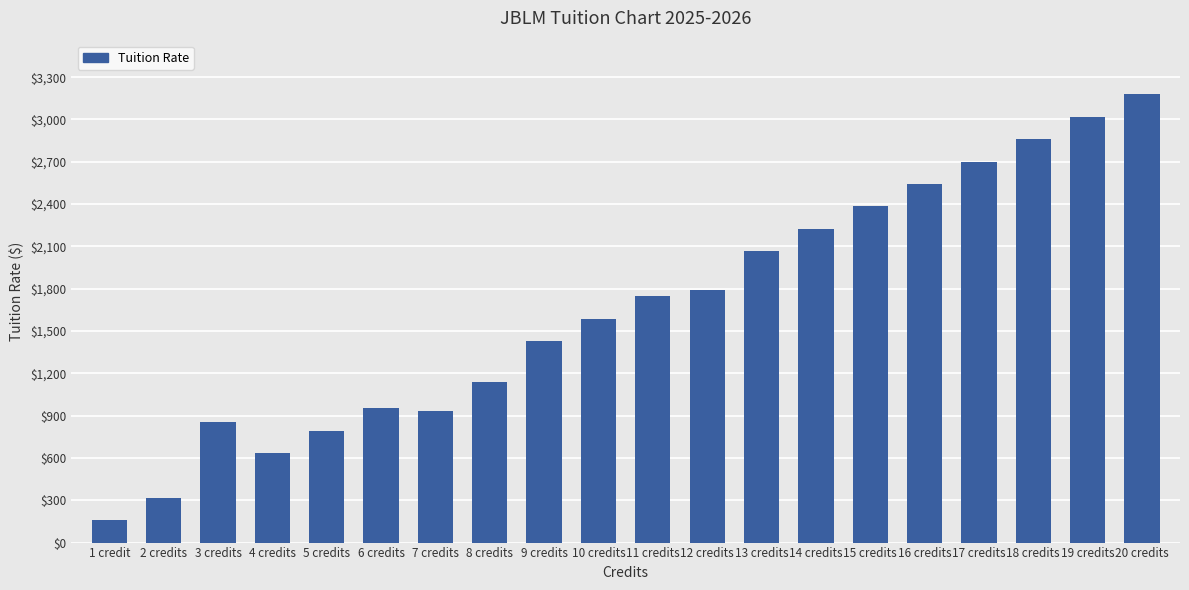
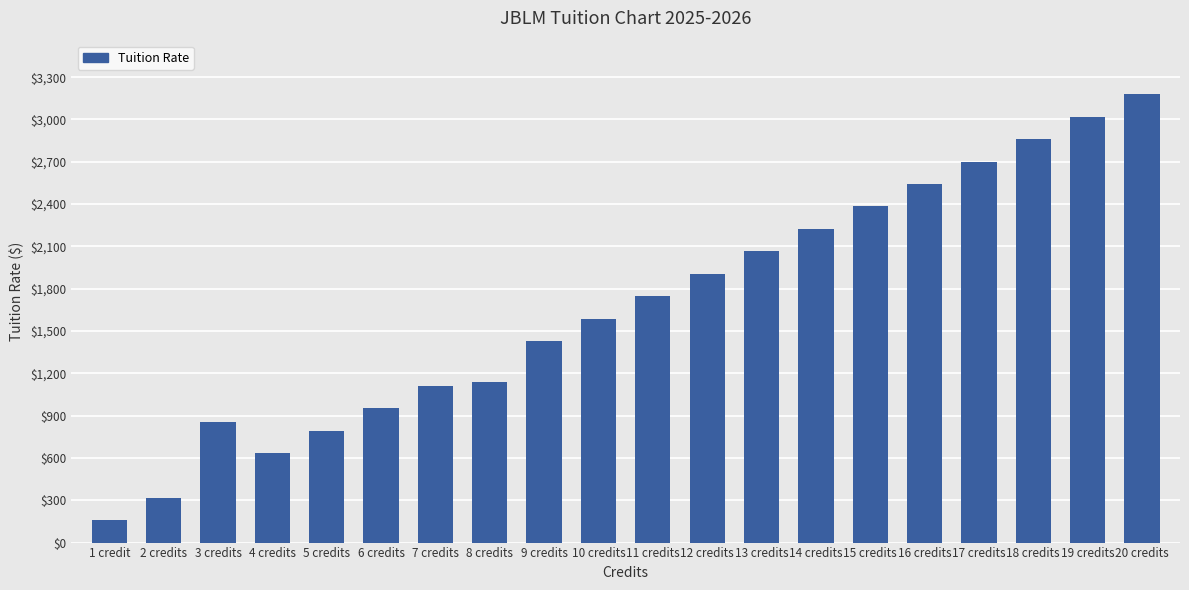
7 credits: $930 -> $1,110
12 credits: $1,790 -> $1,910
